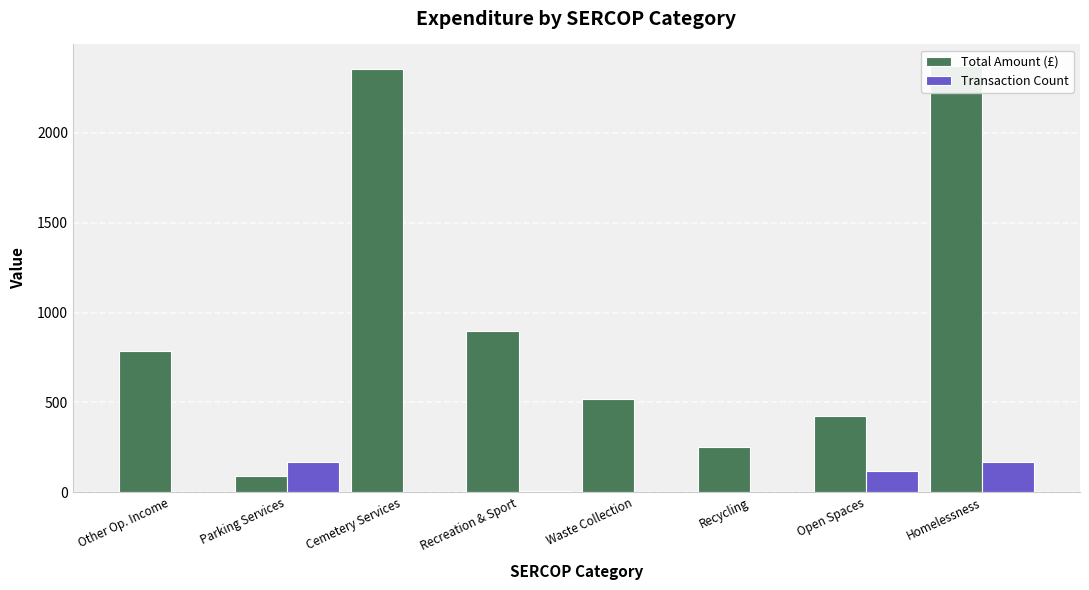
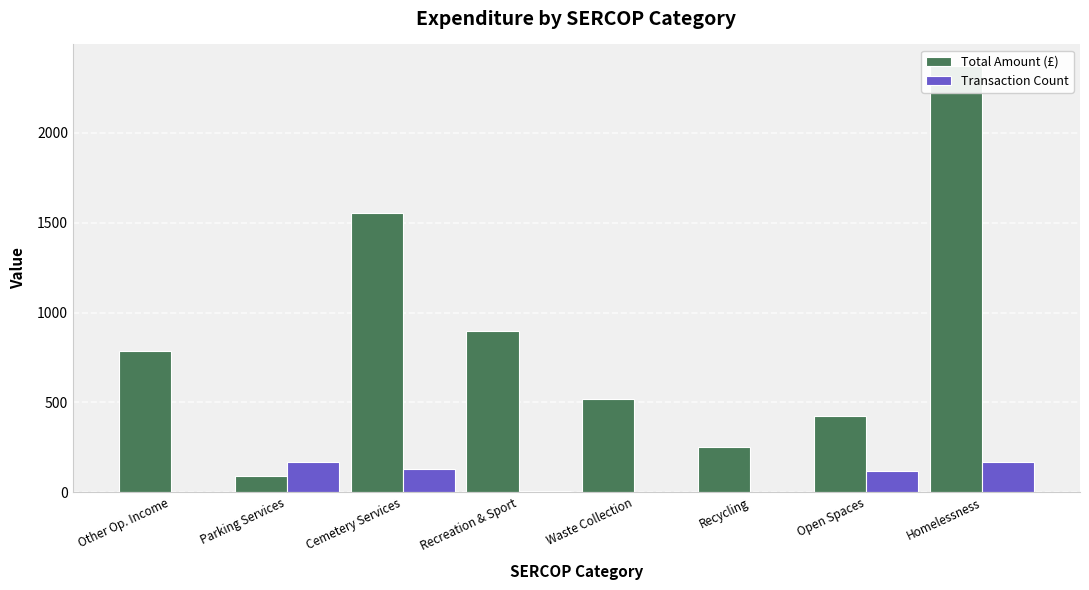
Total Amount (£), Cemetery Services: 2360 -> 1550
Transaction Count, Cemetery Services: 0 -> 130
